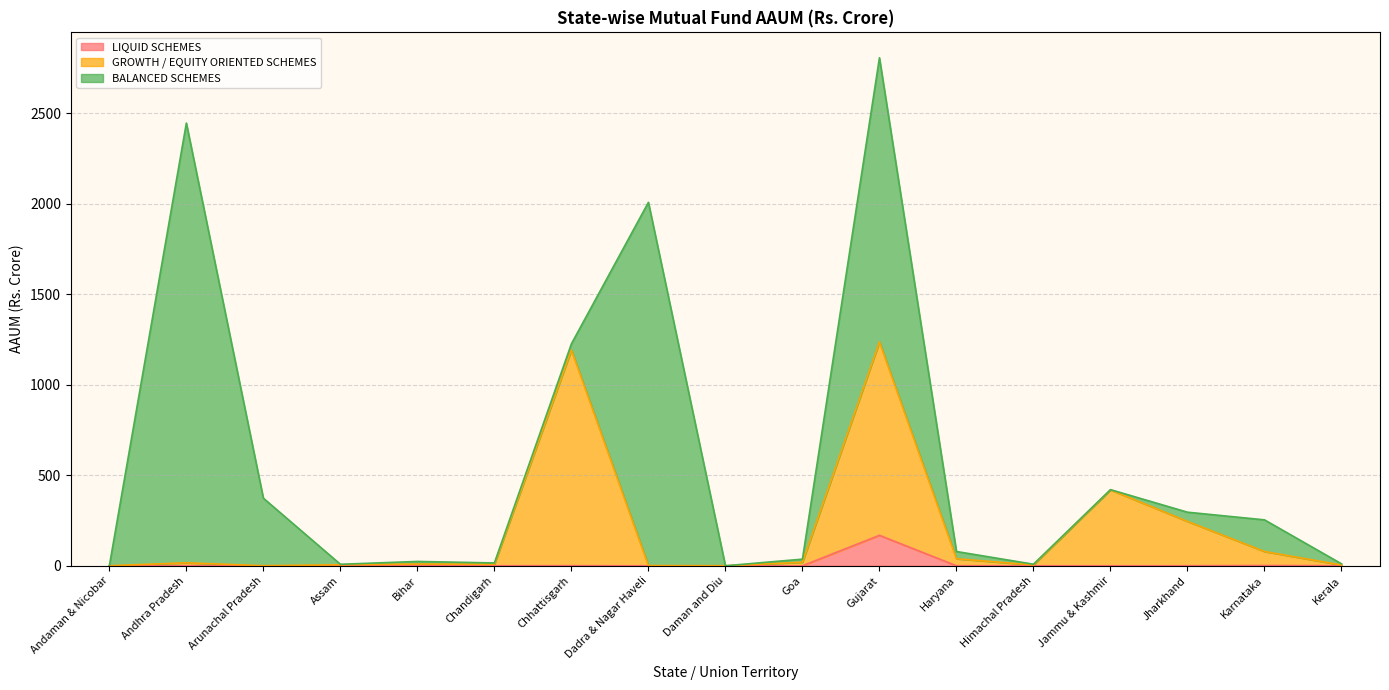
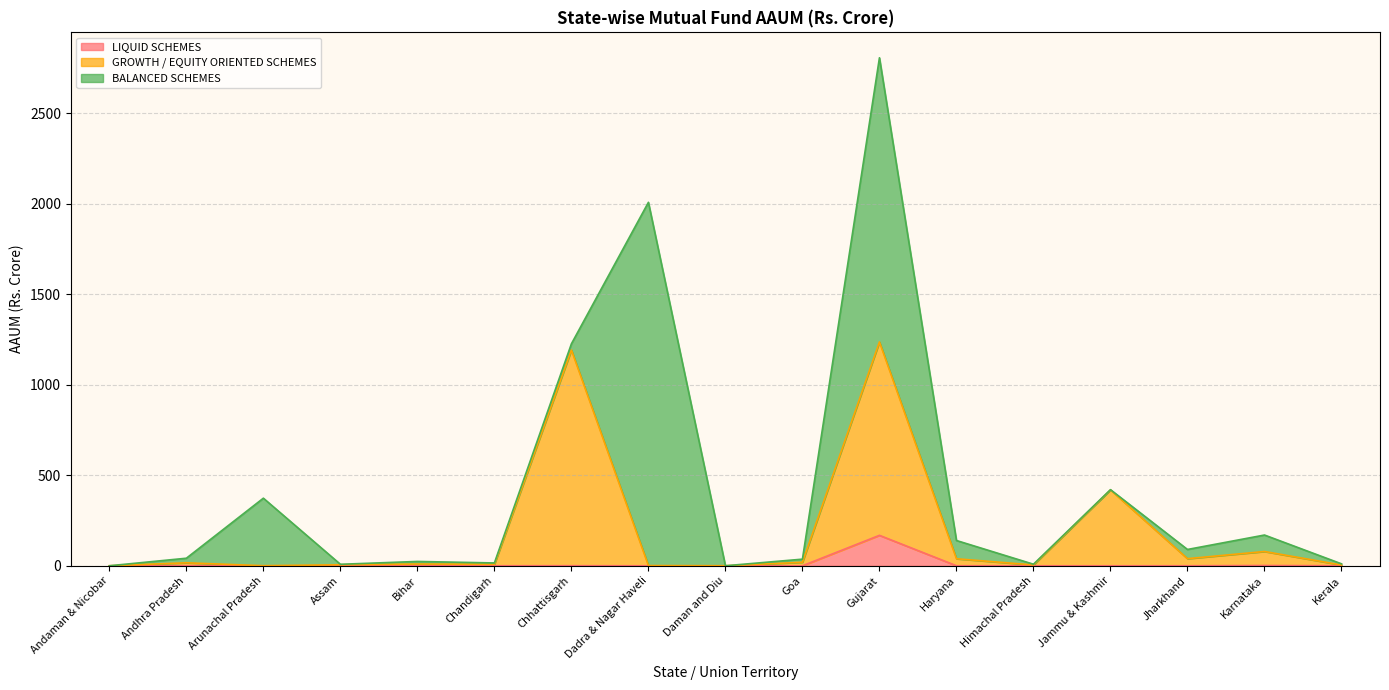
BALANCED SCHEMES, Andhra Pradesh: 2430 -> 30
BALANCED SCHEMES, Haryana: 40 -> 100
GROWTH / EQUITY ORIENTED SCHEMES, Jharkhand: 250 -> 40
BALANCED SCHEMES, Karnataka: 170 -> 90
